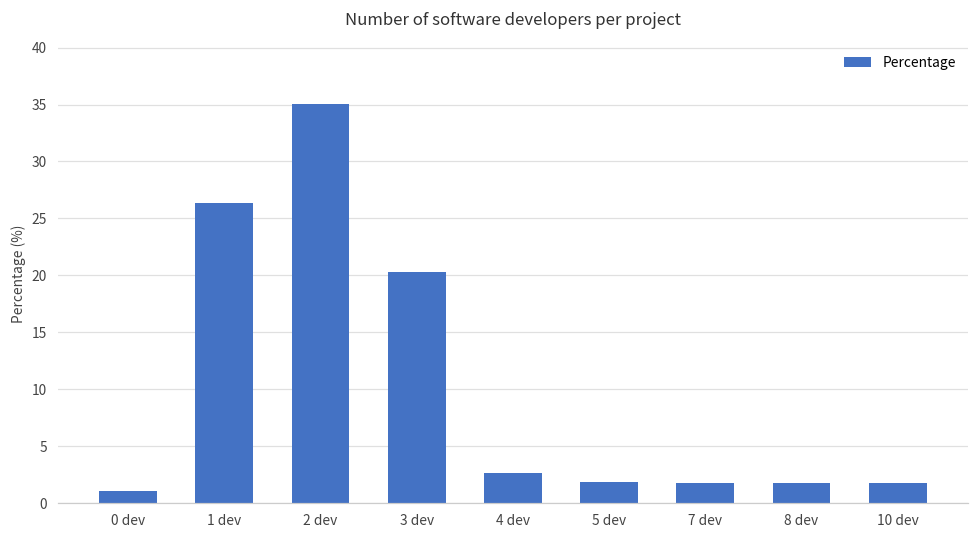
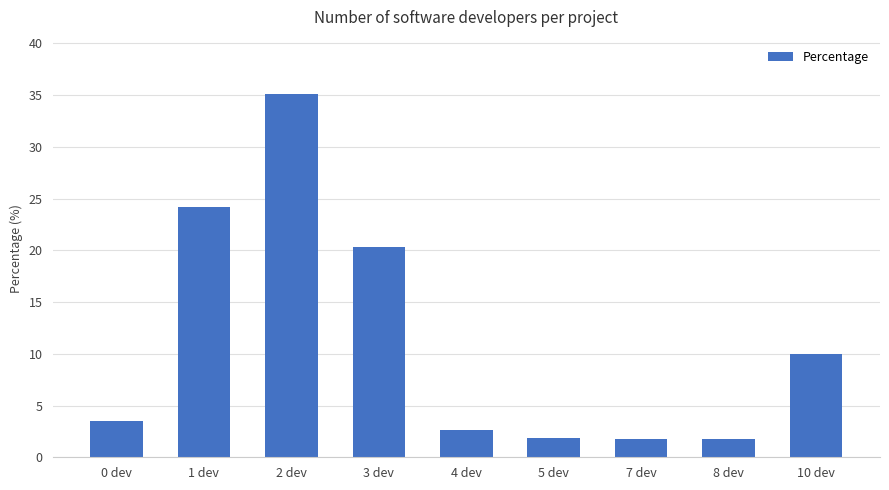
0 dev: 1.0 -> 3.5
1 dev: 26.3 -> 24.1
10 dev: 1.8 -> 10.0
